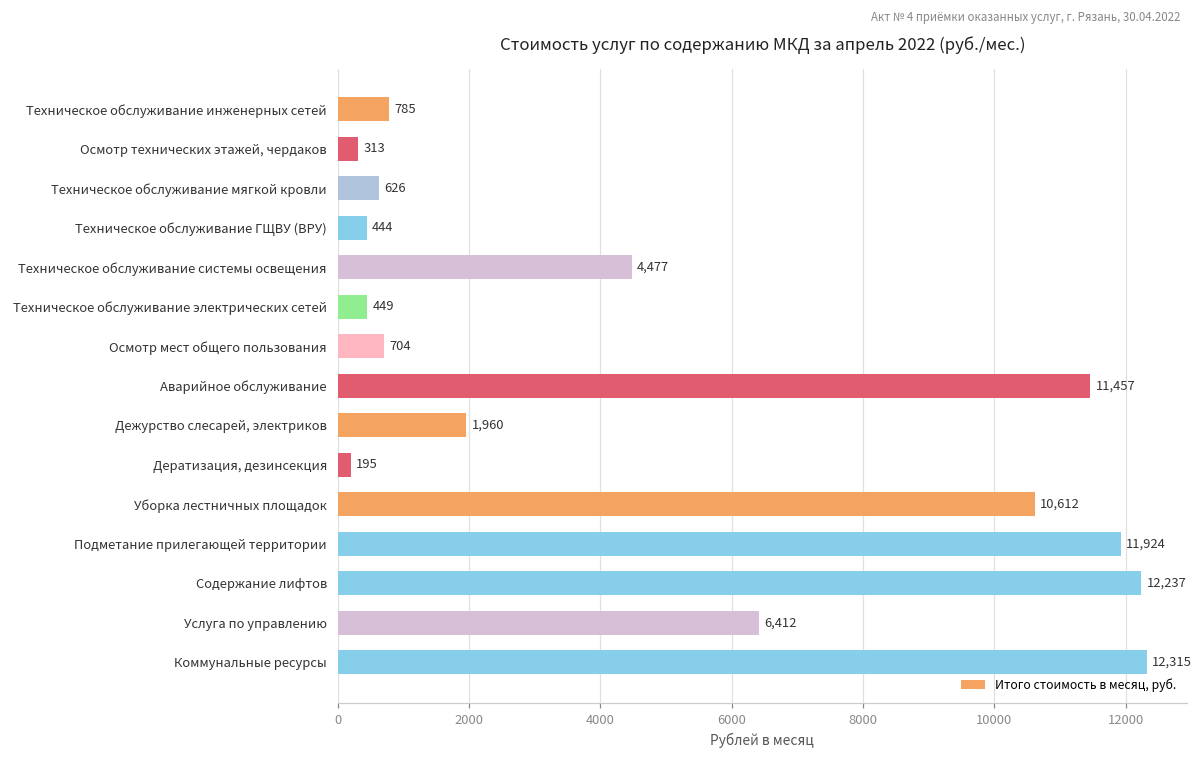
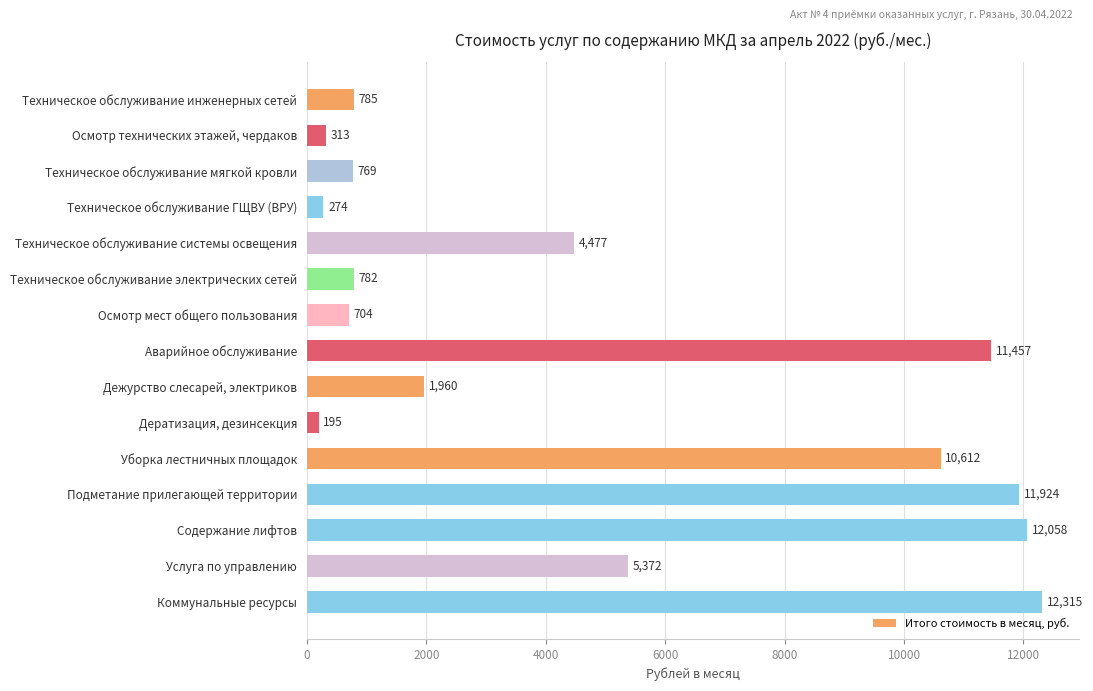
Техническое обслуживание мягкой кровли: 626 -> 769
Техническое обслуживание ГЩВУ (ВРУ): 444 -> 274
Техническое обслуживание электрических сетей: 449 -> 782
Содержание лифтов: 12,237 -> 12,058
Услуга по управлению: 6,412 -> 5,372
